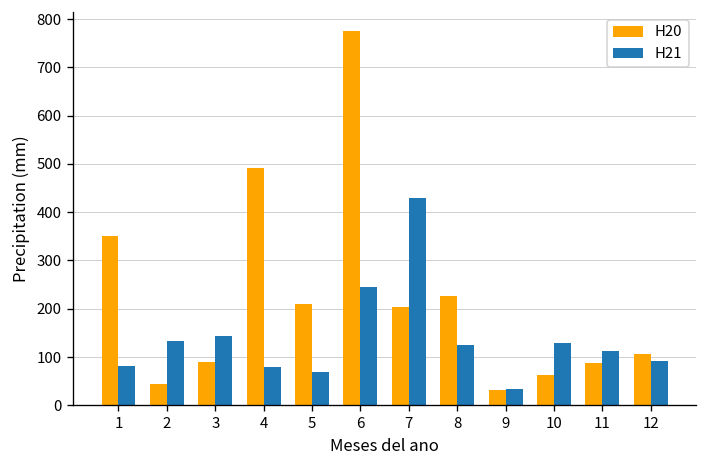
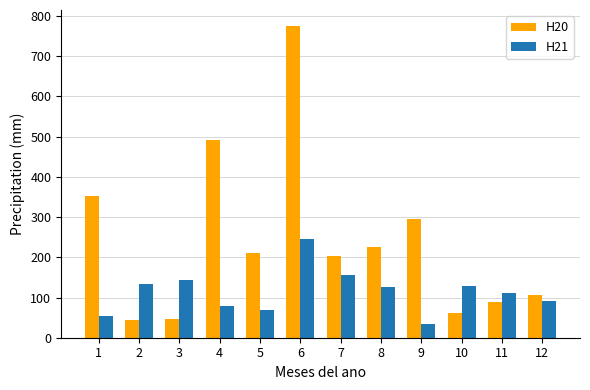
H21, 1: 80 -> 50
H20, 3: 90 -> 50
H21, 7: 430 -> 160
H20, 9: 30 -> 290
